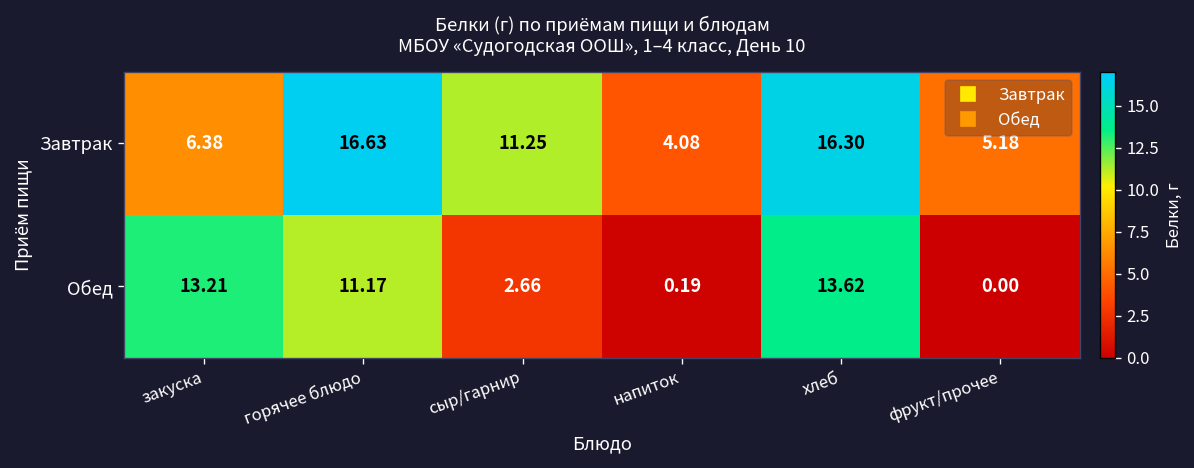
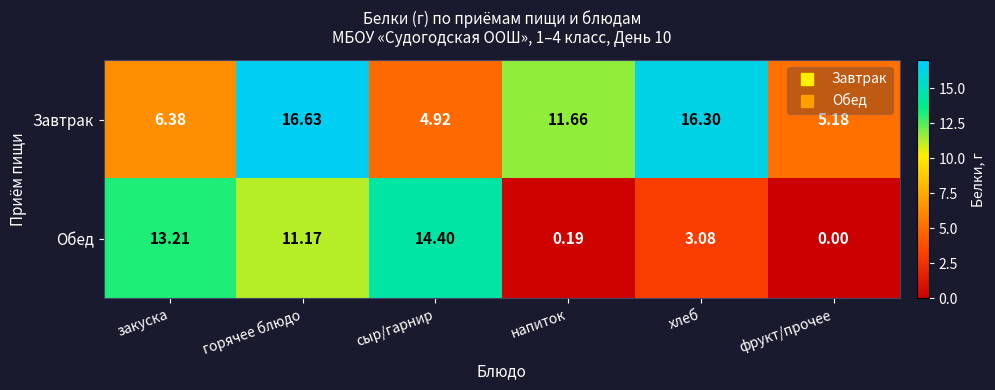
Завтрак, сыр/гарнир: 11.25 -> 4.92
Завтрак, напиток: 4.08 -> 11.66
Обед, сыр/гарнир: 2.66 -> 14.40
Обед, хлеб: 13.62 -> 3.08
